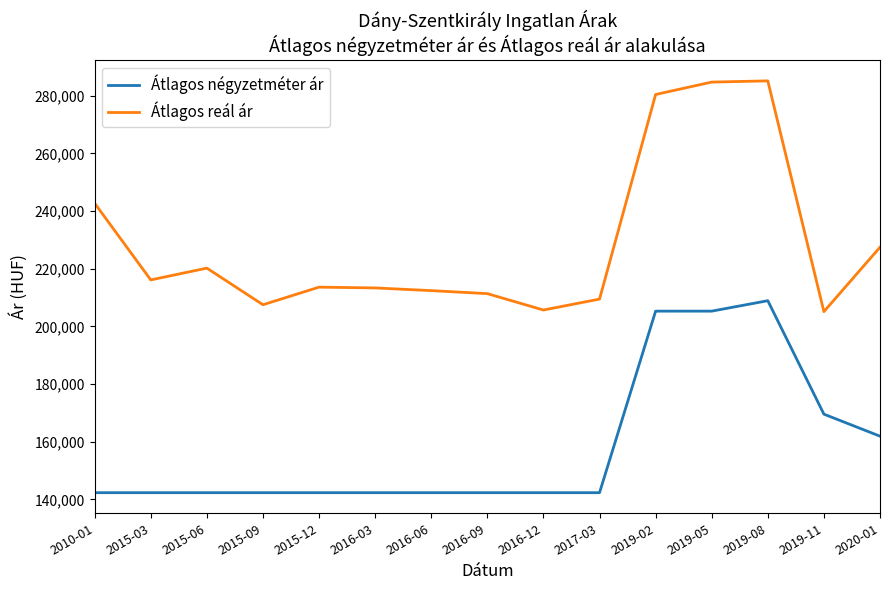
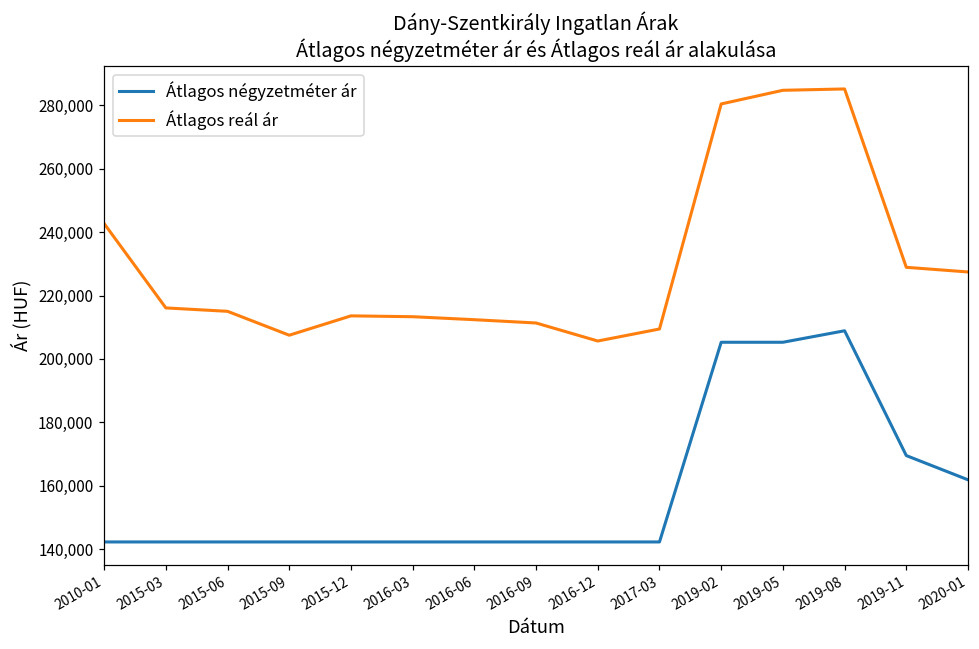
Átlagos reál ár, 2015-06: 220,000 -> 215,000
Átlagos reál ár, 2019-11: 205,000 -> 229,000
